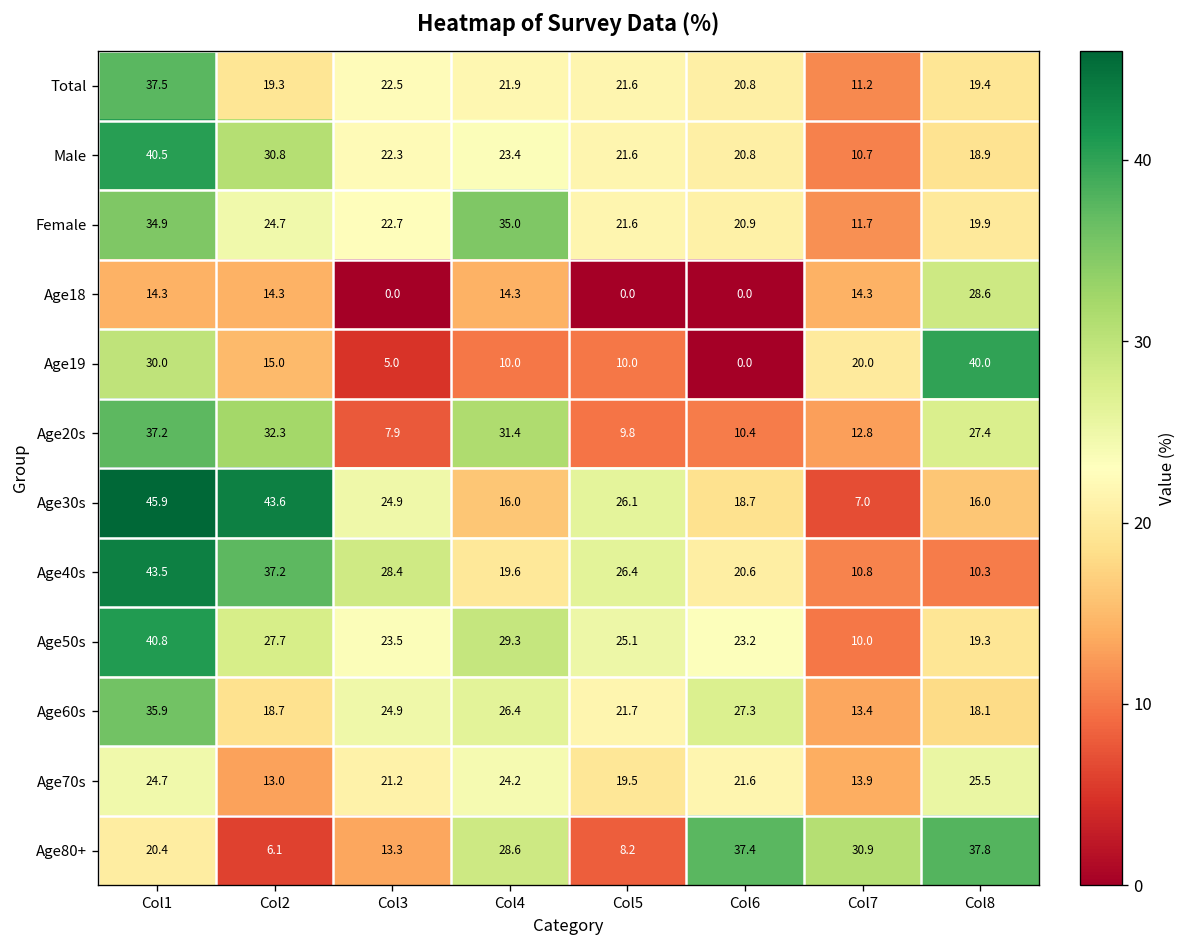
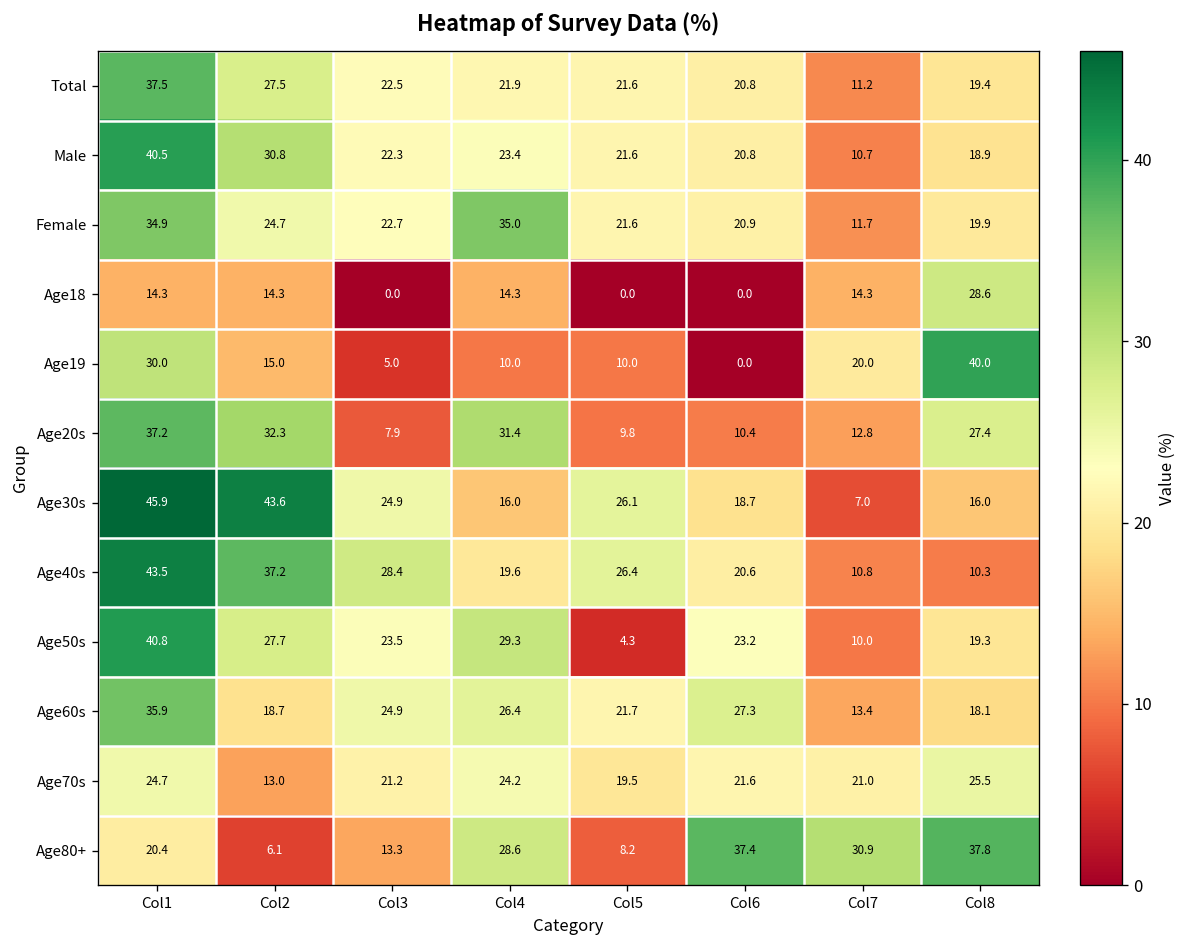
Total, Col2: 19.3 -> 27.5
Age50s, Col5: 25.1 -> 4.3
Age70s, Col7: 13.9 -> 21.0
